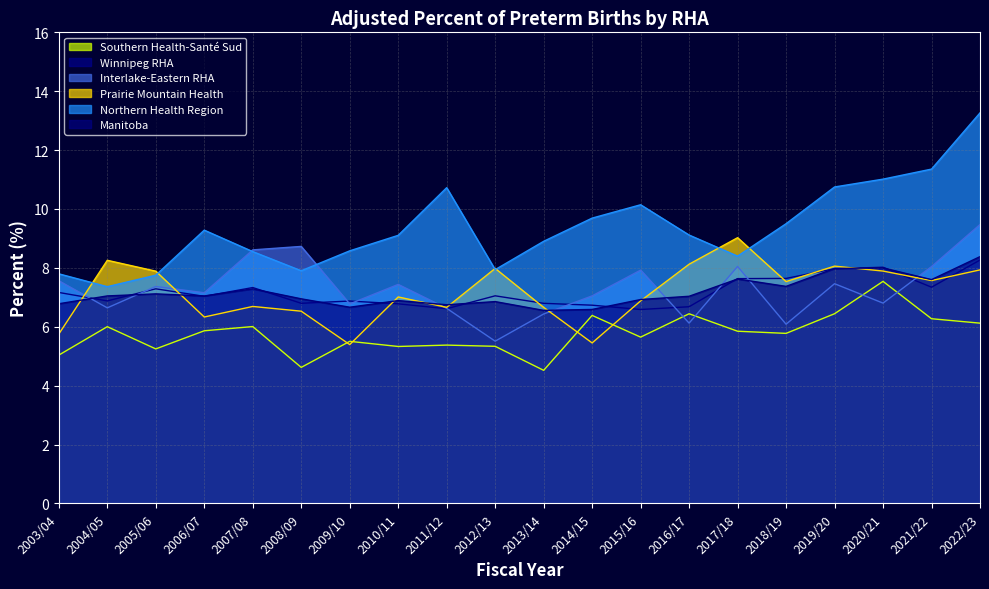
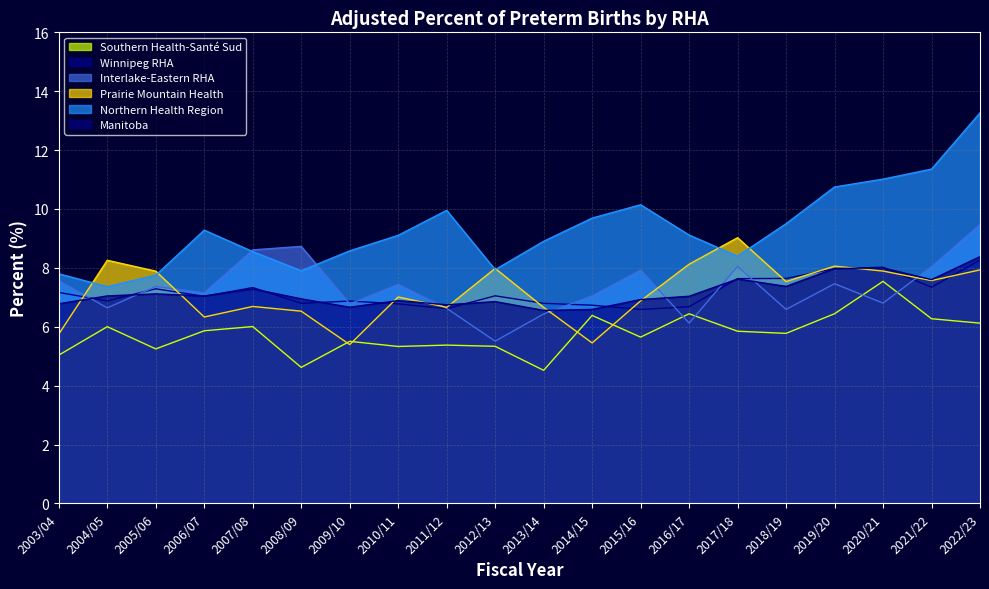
Northern Health Region, 2011/12: 10.7 -> 10.0
Interlake-Eastern RHA, 2018/19: 6.1 -> 6.6
